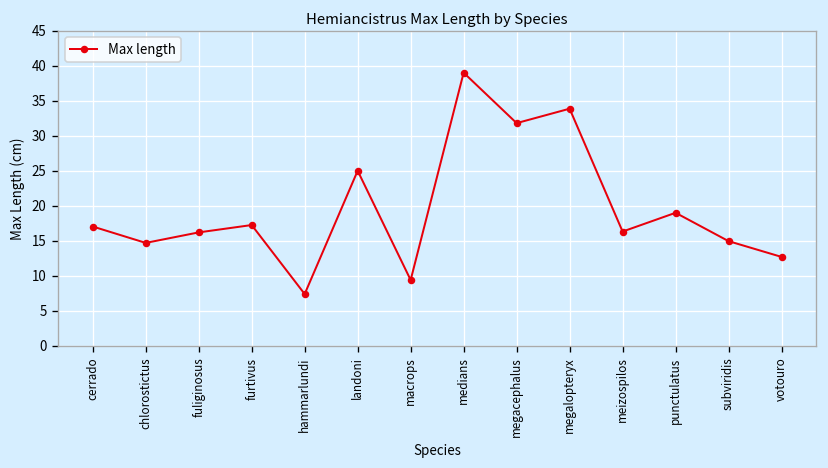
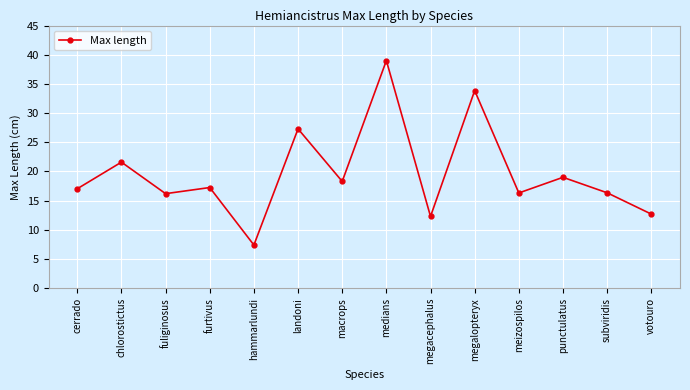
chlorostictus: 15 -> 22
landoni: 25 -> 27
macrops: 9 -> 18
megacephalus: 32 -> 12
subviridis: 15 -> 16
